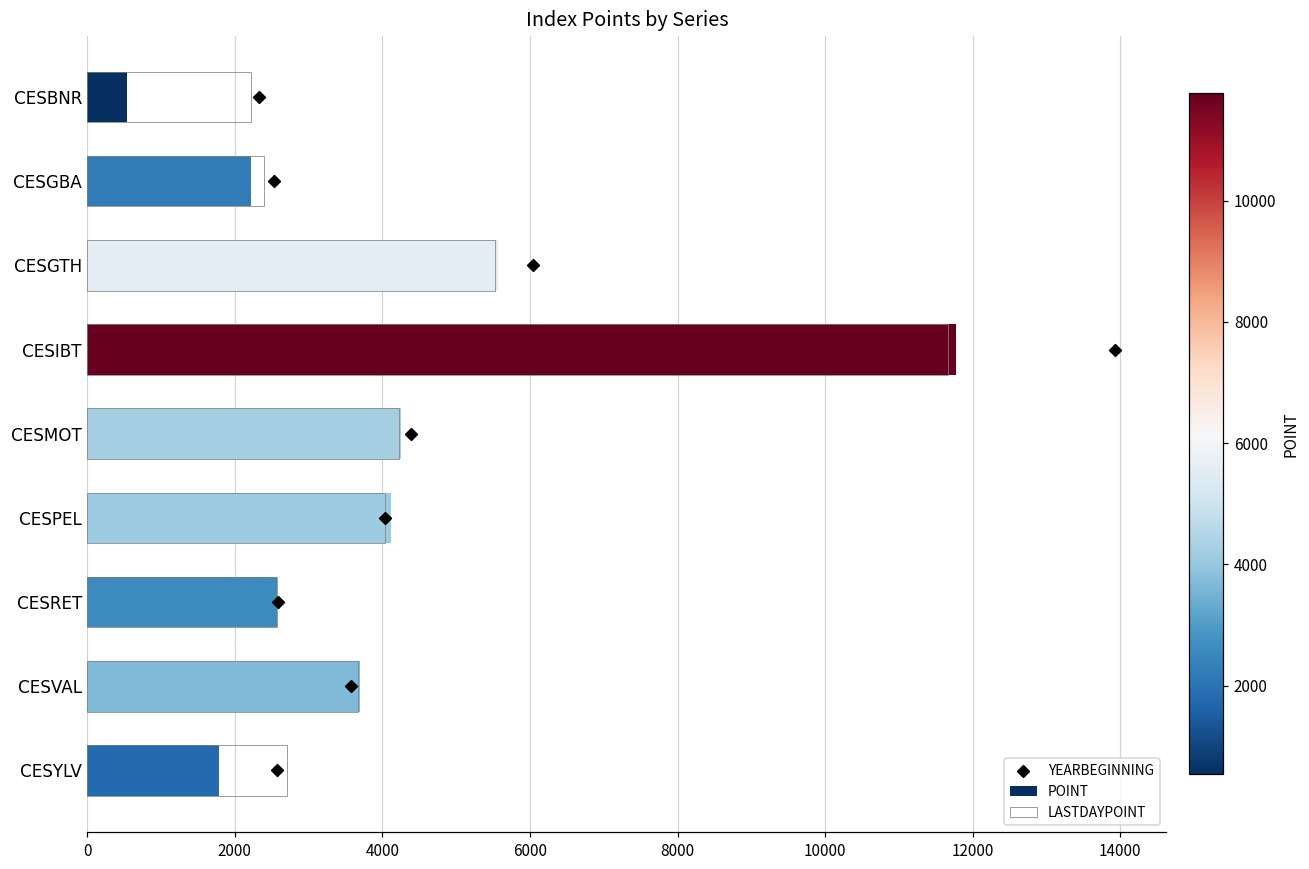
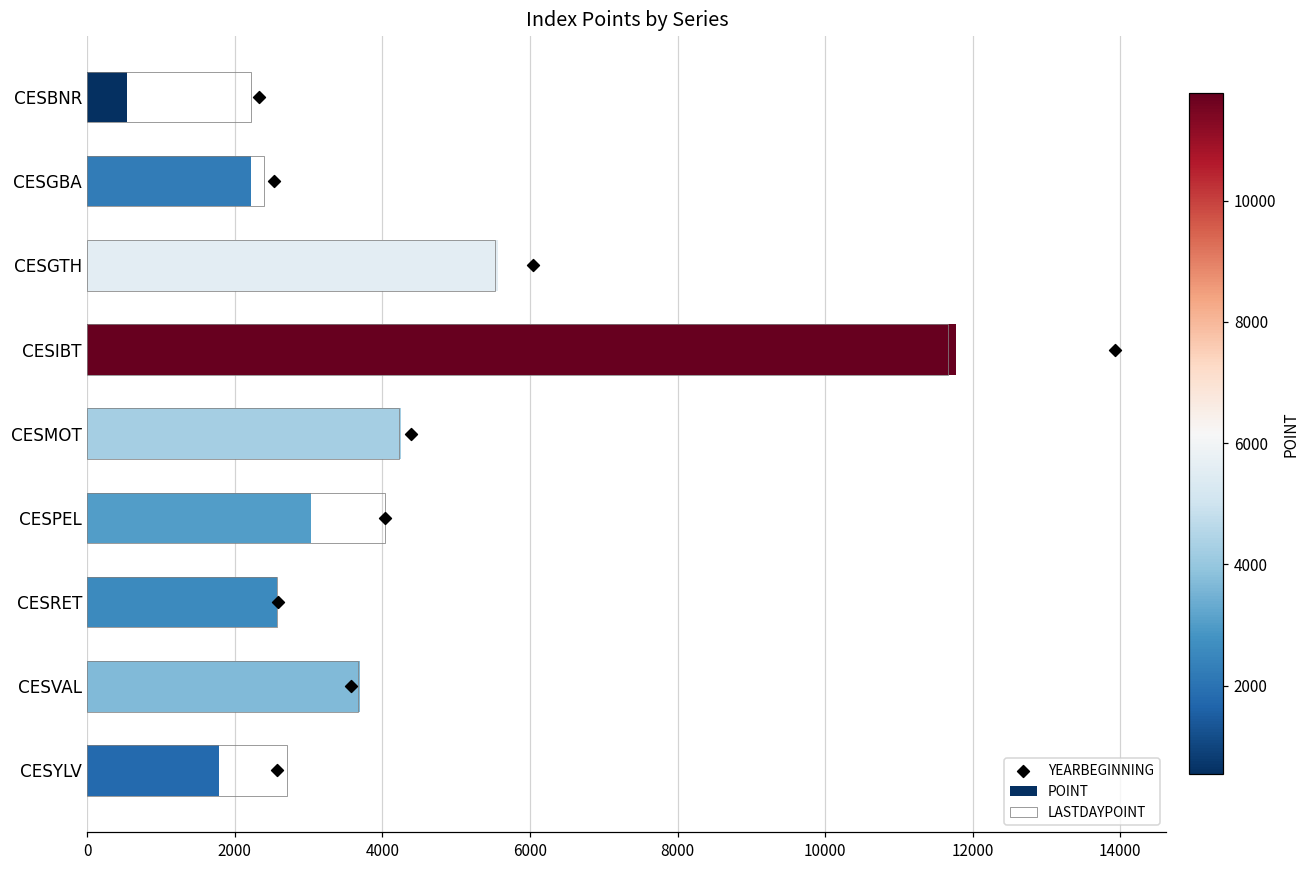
POINT, CESPEL: 4100 -> 3000
